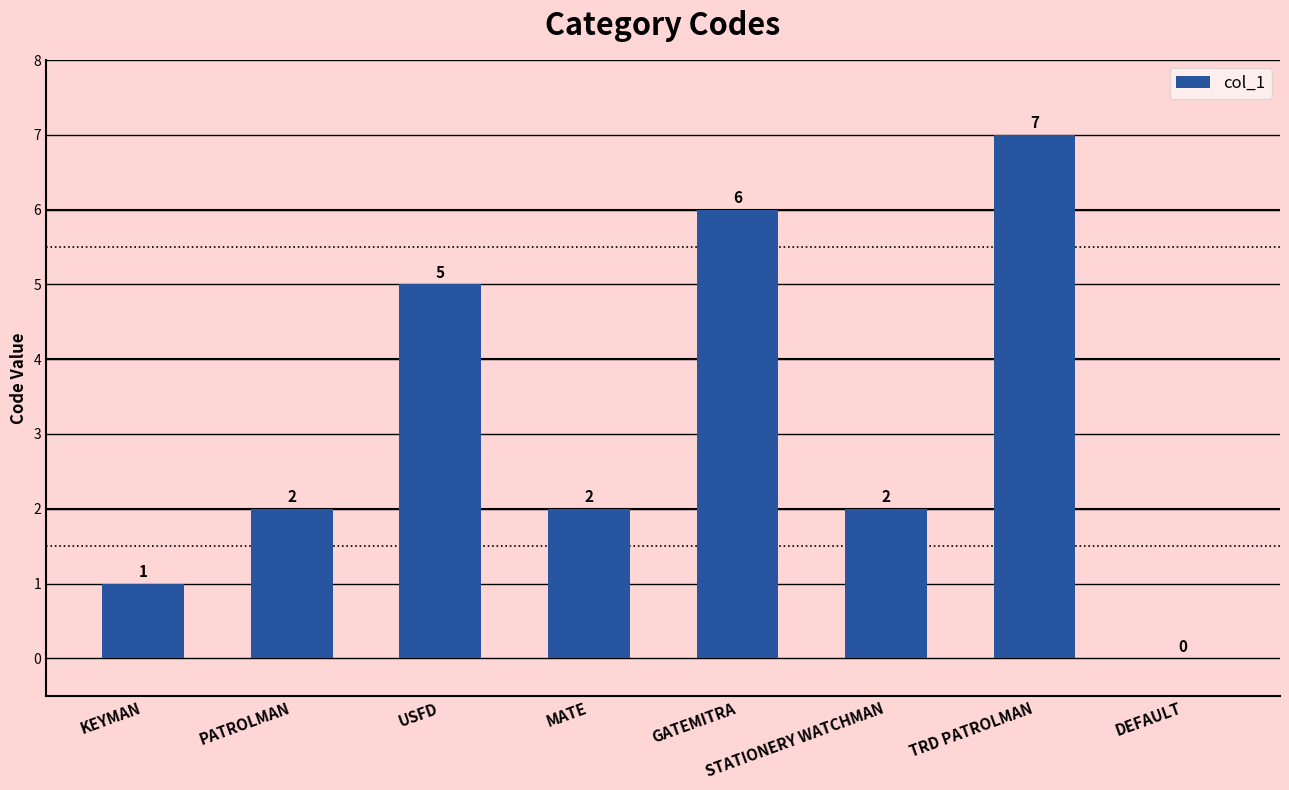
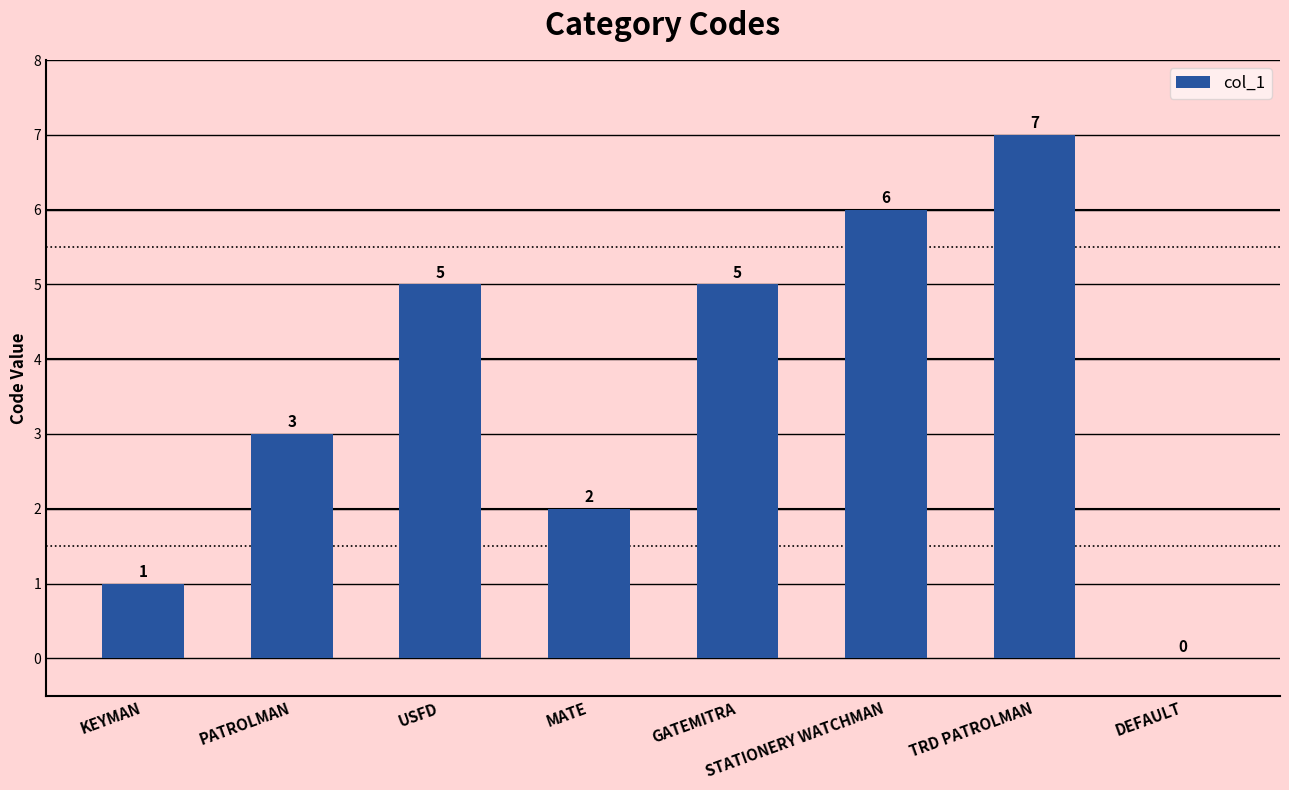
PATROLMAN: 2 -> 3
GATEMITRA: 6 -> 5
STATIONERY WATCHMAN: 2 -> 6
